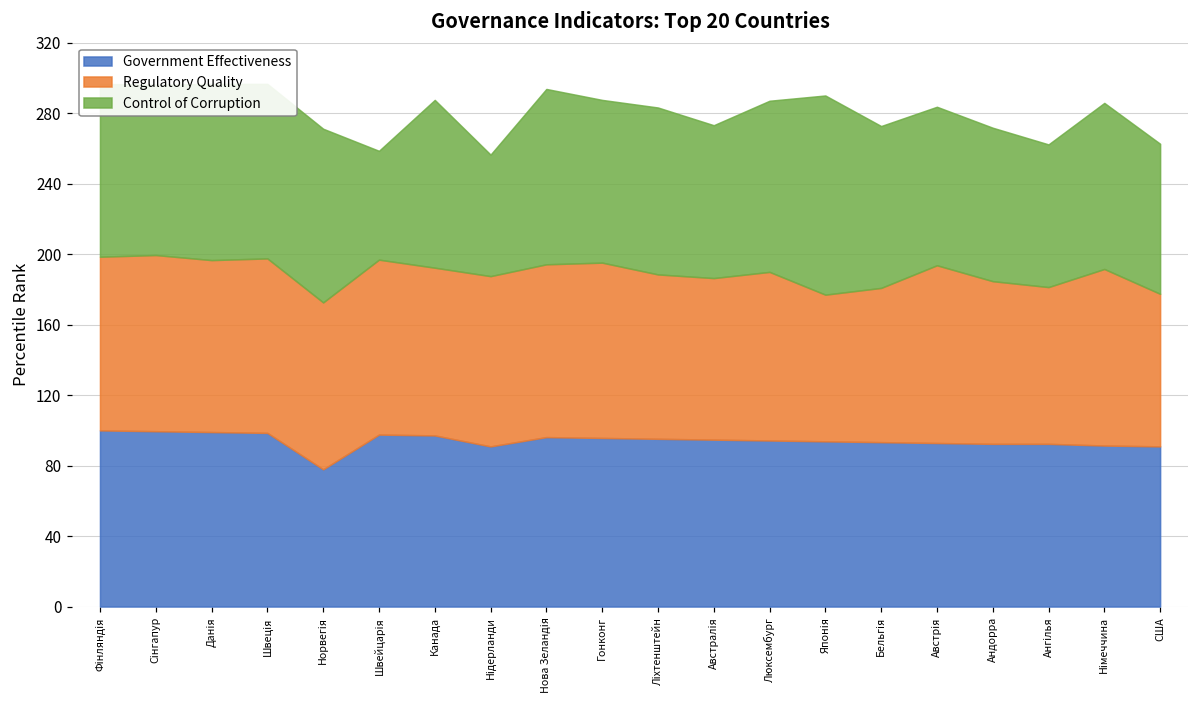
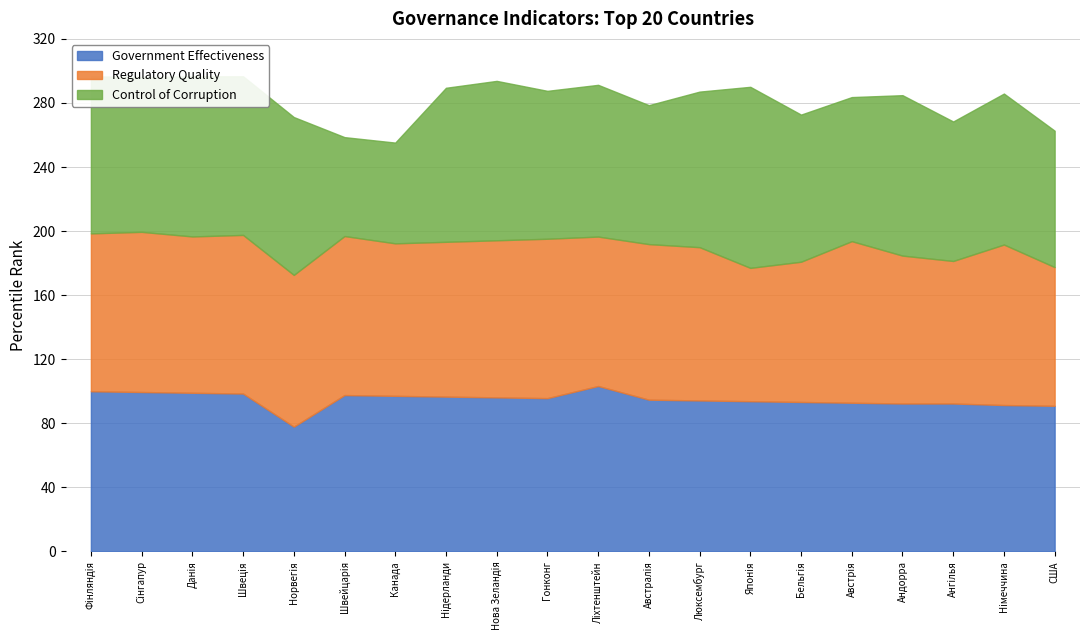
Control of Corruption, Канада: 95 -> 63
Government Effectiveness, Нідерланди: 91 -> 97
Control of Corruption, Нідерланди: 69 -> 96
Government Effectiveness, Ліхтенштейн: 95 -> 103
Regulatory Quality, Австралія: 92 -> 97
Control of Corruption, Андорра: 87 -> 100
Control of Corruption, Ангілья: 81 -> 87
